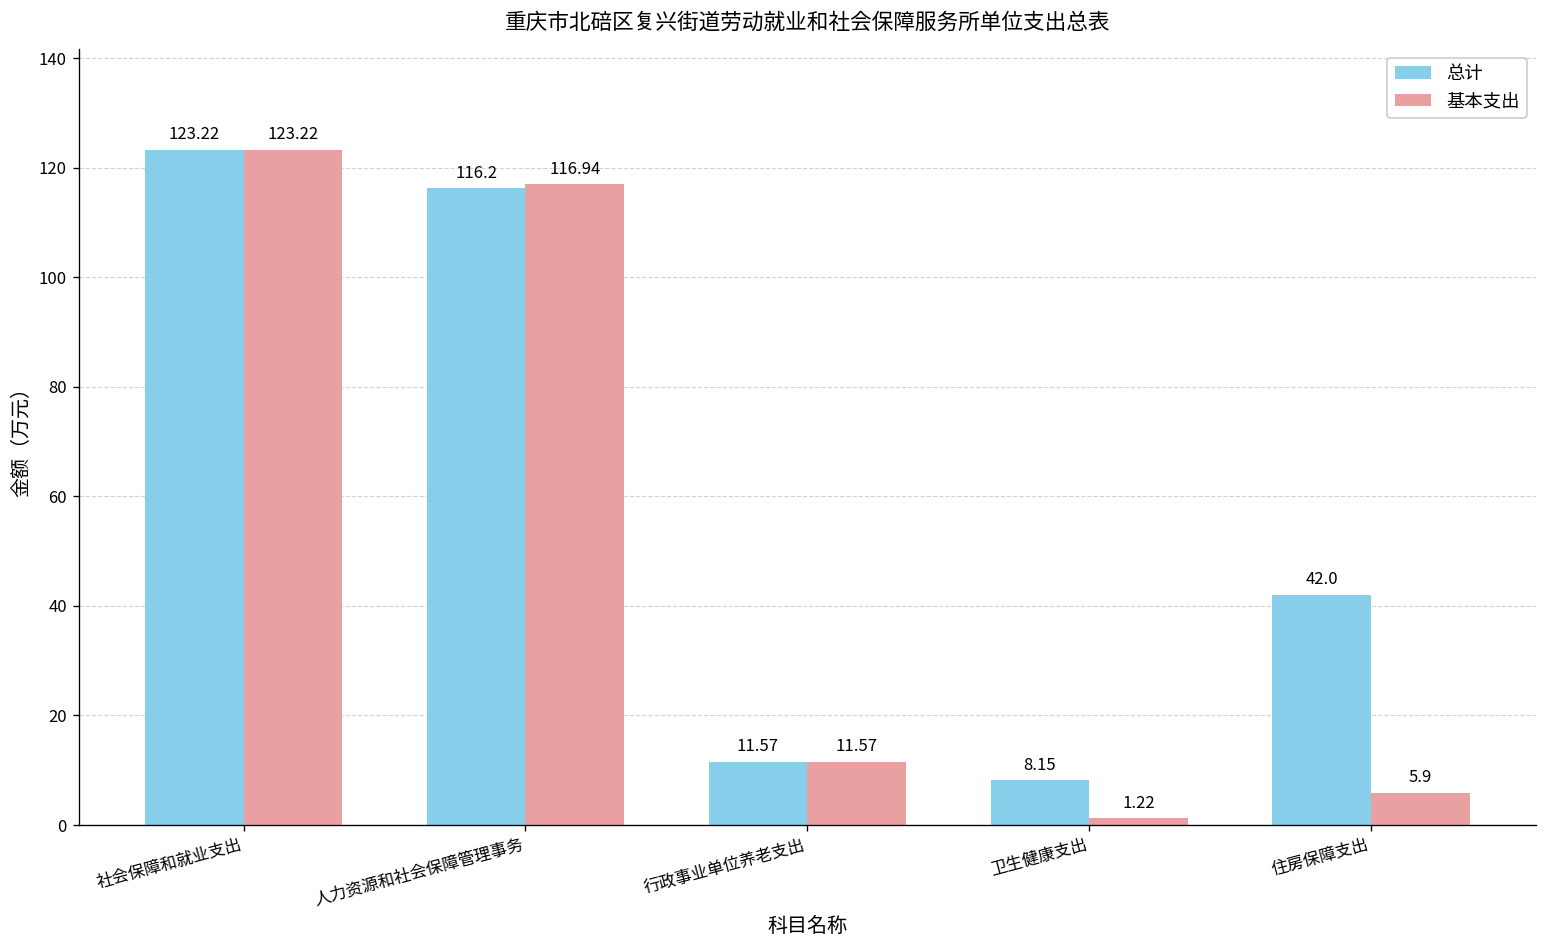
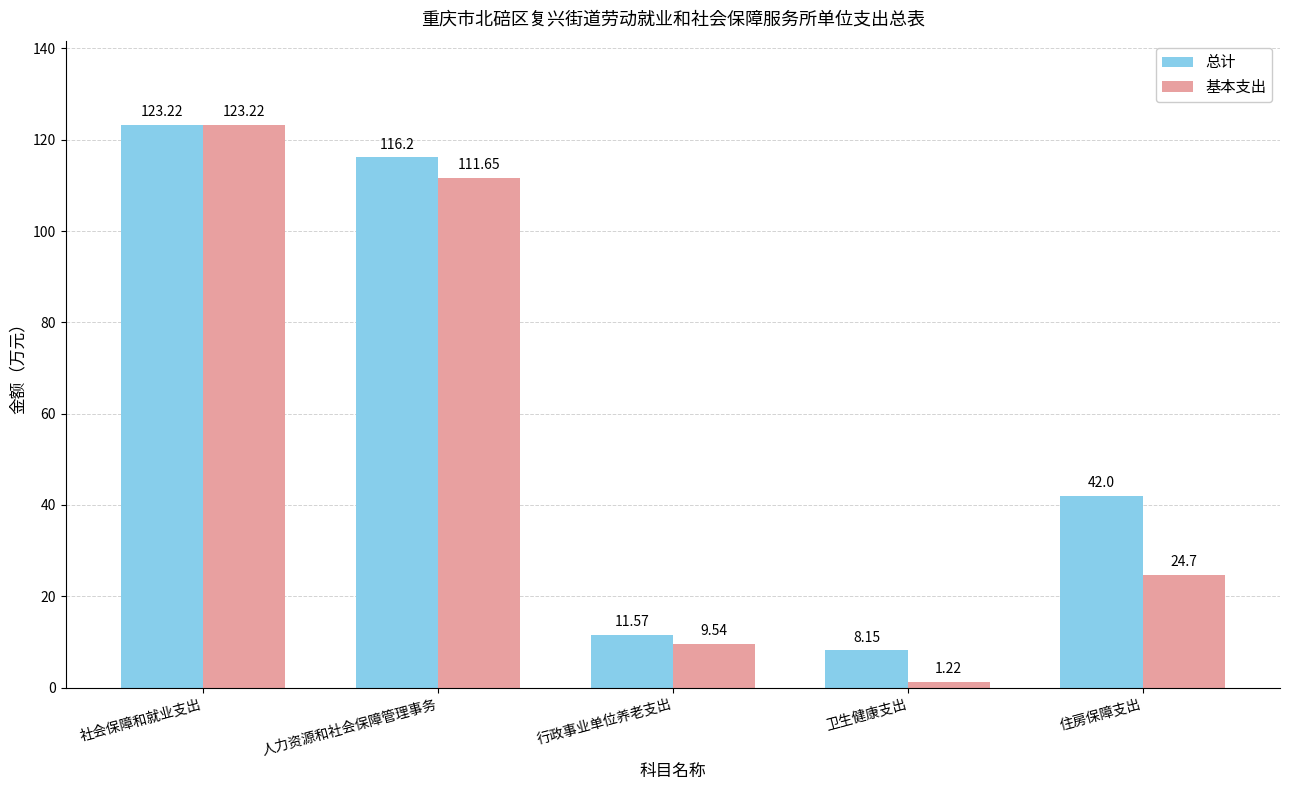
基本支出, 人力资源和社会保障管理事务: 116.94 -> 111.65
基本支出, 行政事业单位养老支出: 11.57 -> 9.54
基本支出, 住房保障支出: 5.9 -> 24.7
